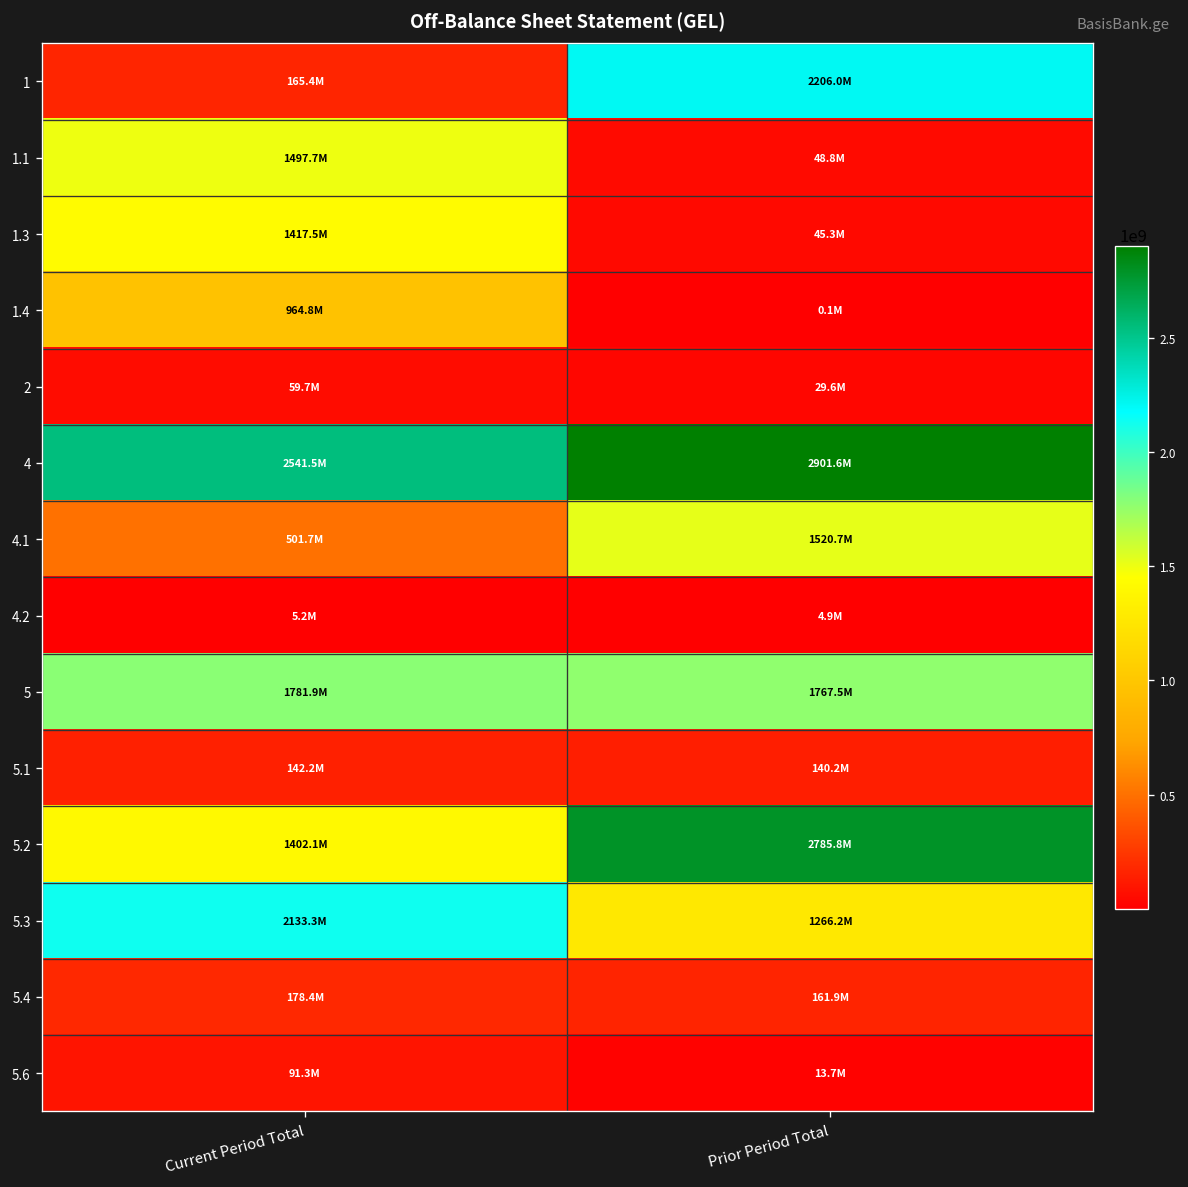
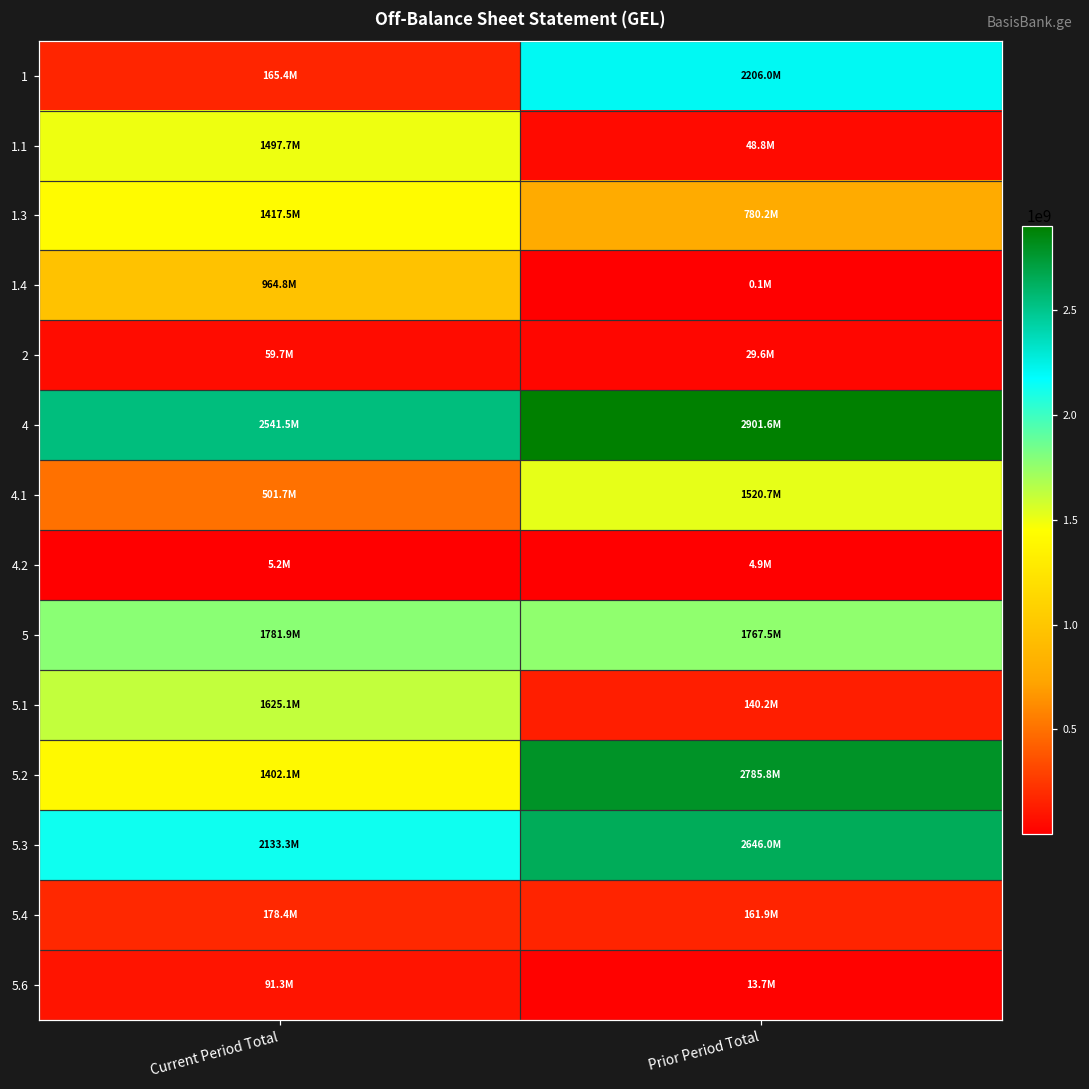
1.3, Prior Period Total: 45.3M -> 780.2M
5.1, Current Period Total: 142.2M -> 1625.1M
5.3, Prior Period Total: 1266.2M -> 2646.0M
